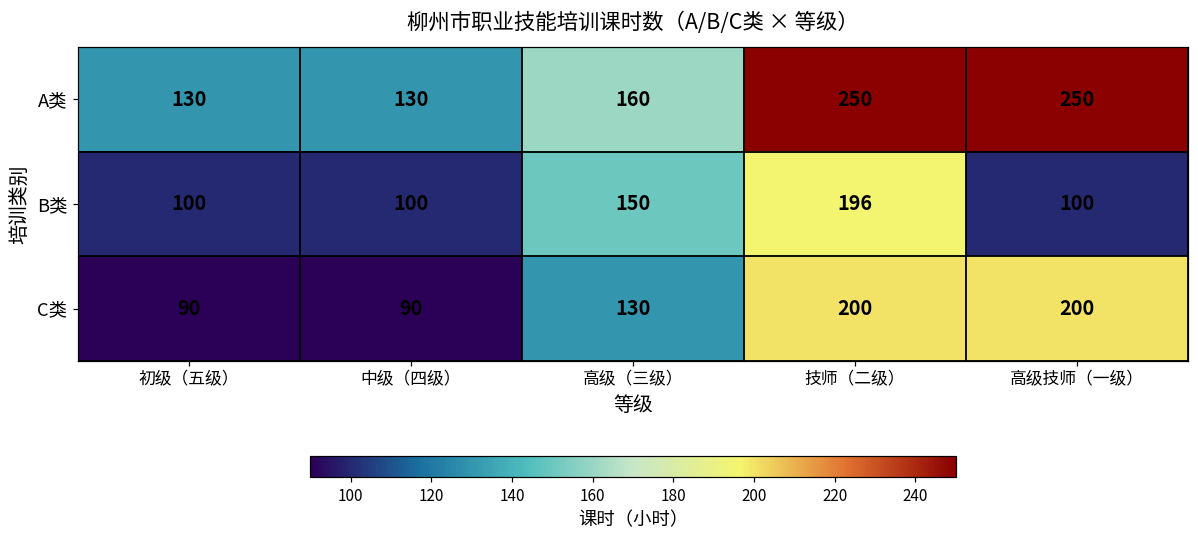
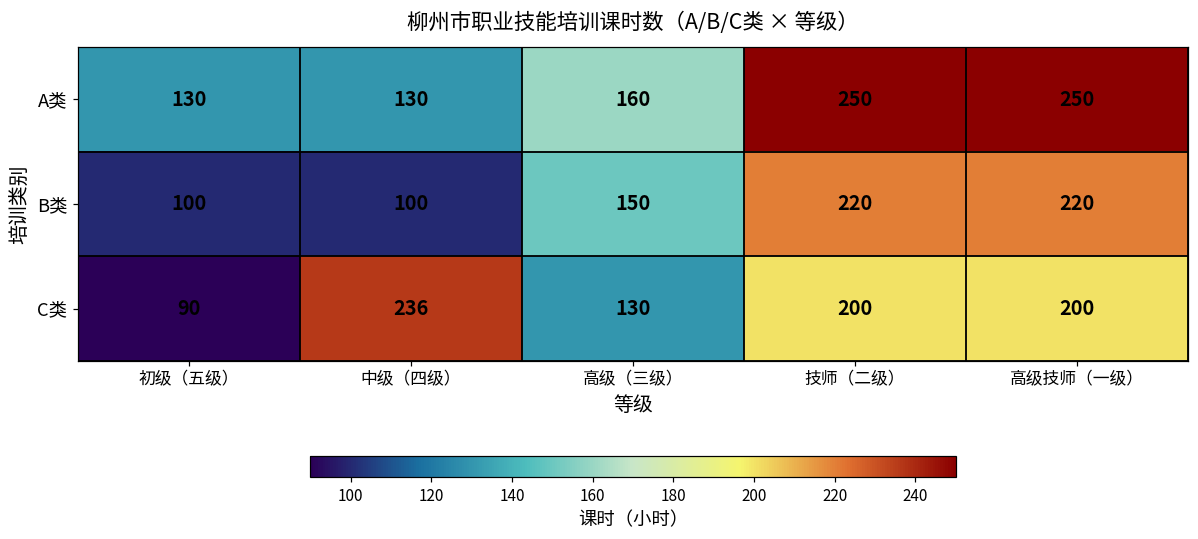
B类, 技师（二级）: 196 -> 220
B类, 高级技师（一级）: 100 -> 220
C类, 中级（四级）: 90 -> 236
